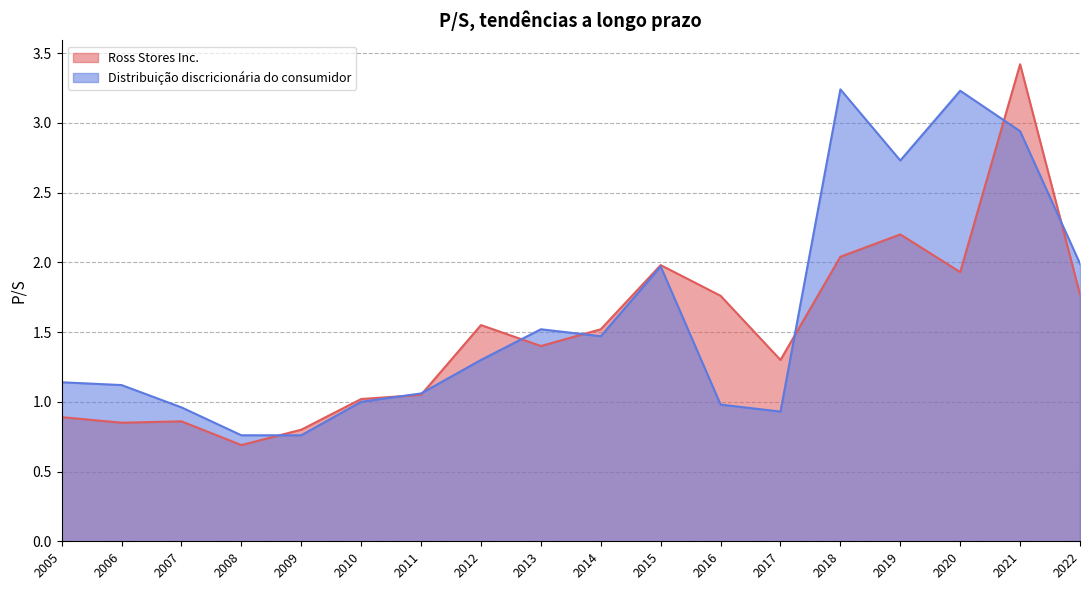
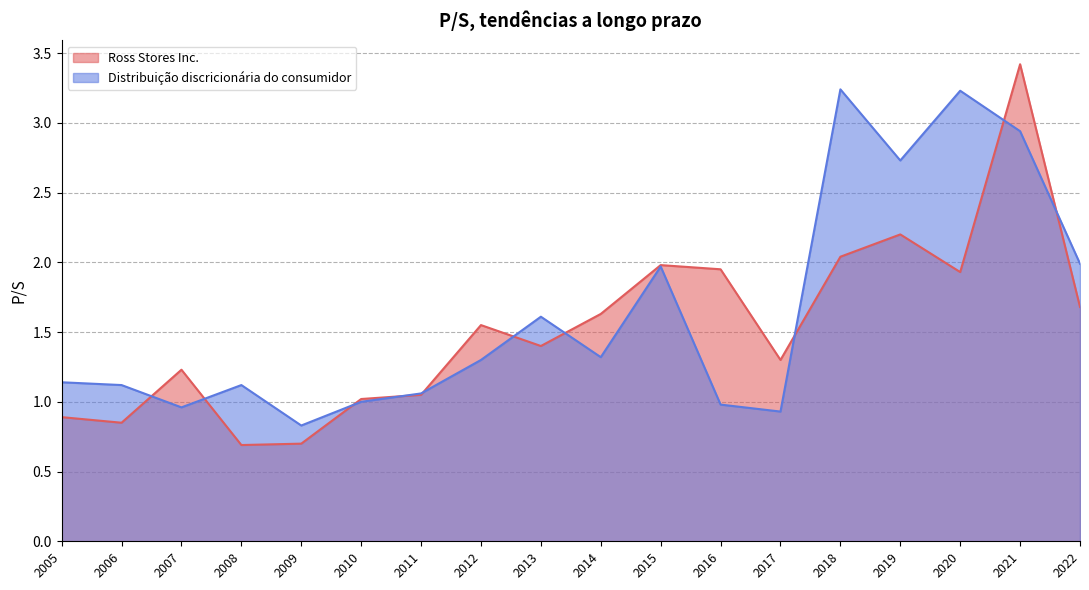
Ross Stores Inc., 2007: 0.86 -> 1.23
Distribuição discricionária do consumidor, 2008: 0.76 -> 1.12
Ross Stores Inc., 2009: 0.8 -> 0.7
Distribuição discricionária do consumidor, 2009: 0.76 -> 0.83
Distribuição discricionária do consumidor, 2013: 1.52 -> 1.61
Ross Stores Inc., 2014: 1.52 -> 1.63
Distribuição discricionária do consumidor, 2014: 1.47 -> 1.32
Ross Stores Inc., 2016: 1.76 -> 1.95
Ross Stores Inc., 2022: 1.77 -> 1.68
